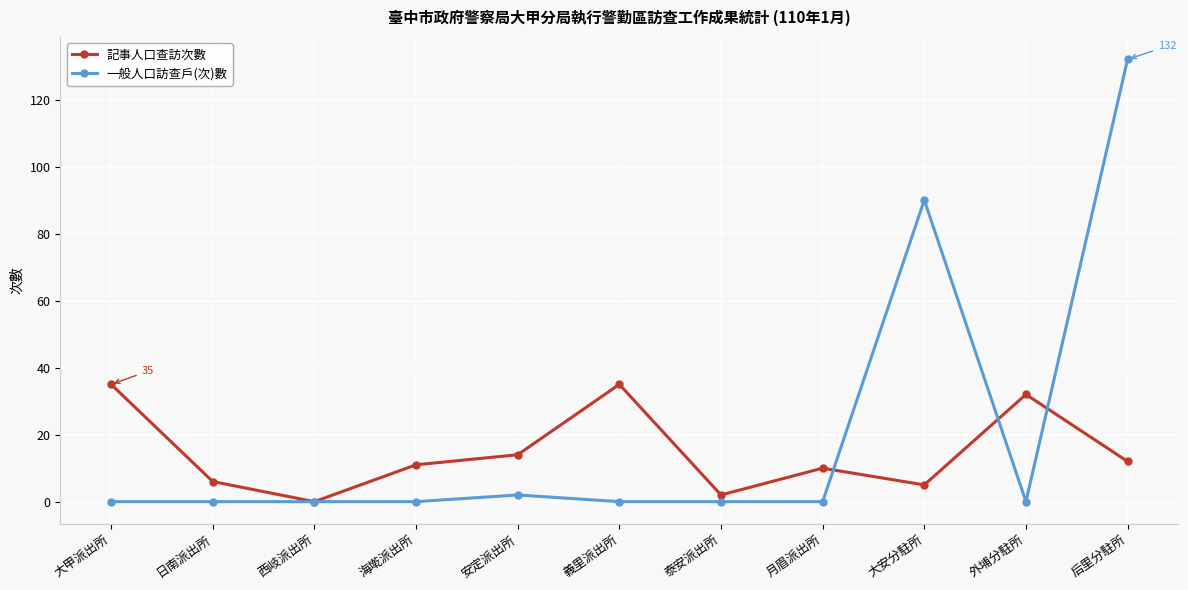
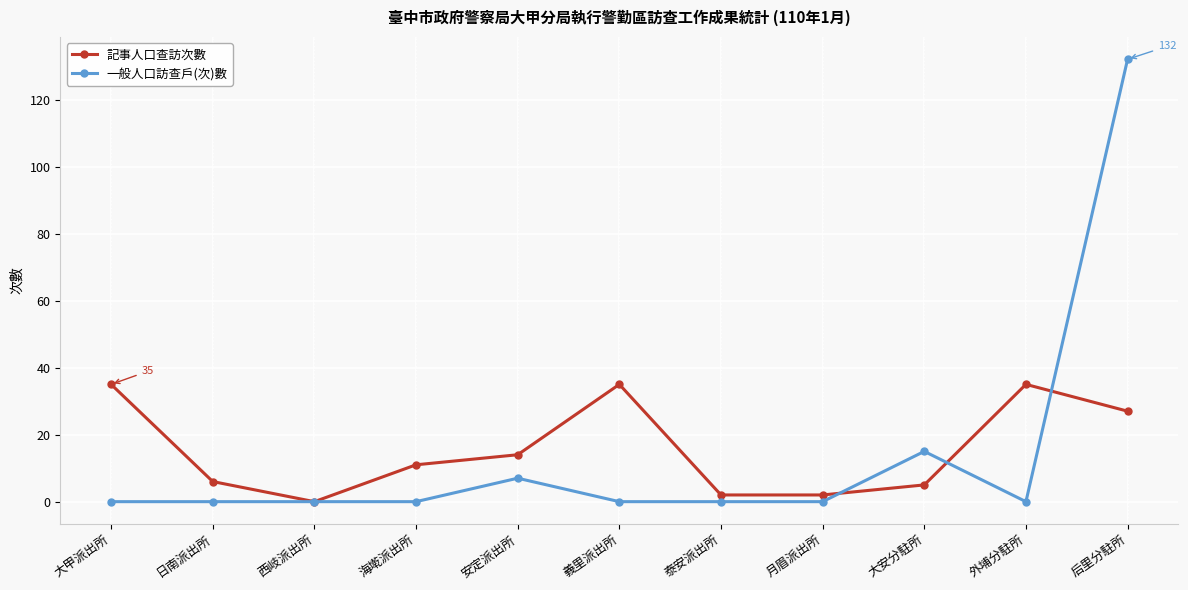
一般人口訪查戶(次)數, 安定派出所: 2 -> 7
記事人口查訪次數, 月眉派出所: 10 -> 2
一般人口訪查戶(次)數, 大安分駐所: 90 -> 15
記事人口查訪次數, 外埔分駐所: 32 -> 35
記事人口查訪次數, 后里分駐所: 12 -> 27
